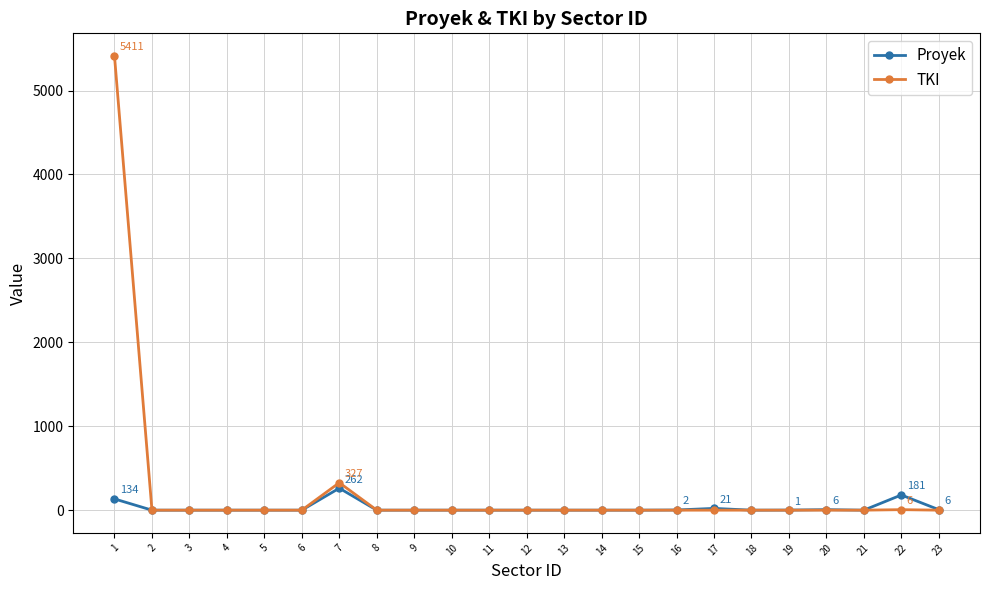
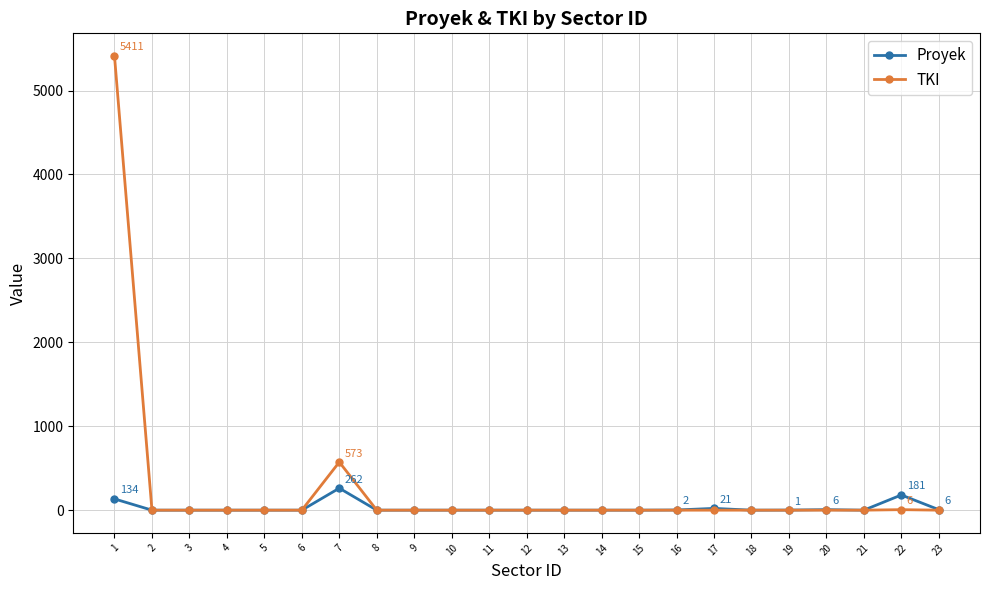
TKI, 7: 327 -> 573
